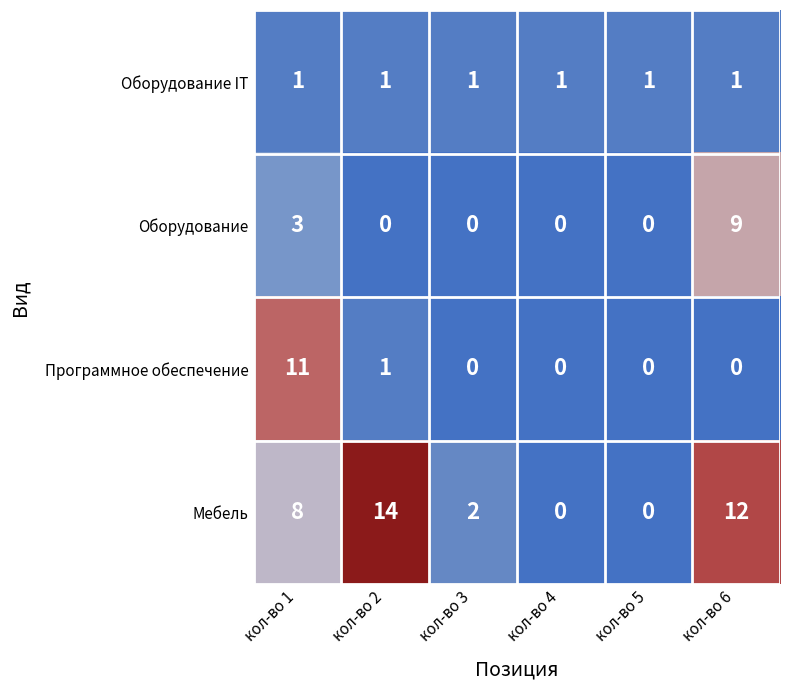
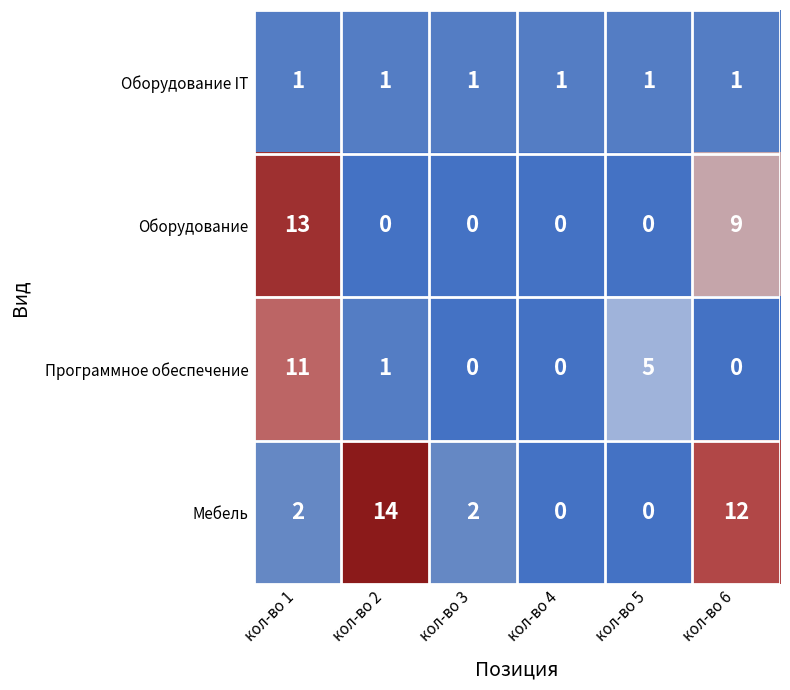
Оборудование, кол-во 1: 3 -> 13
Программное обеспечение, кол-во 5: 0 -> 5
Мебель, кол-во 1: 8 -> 2
